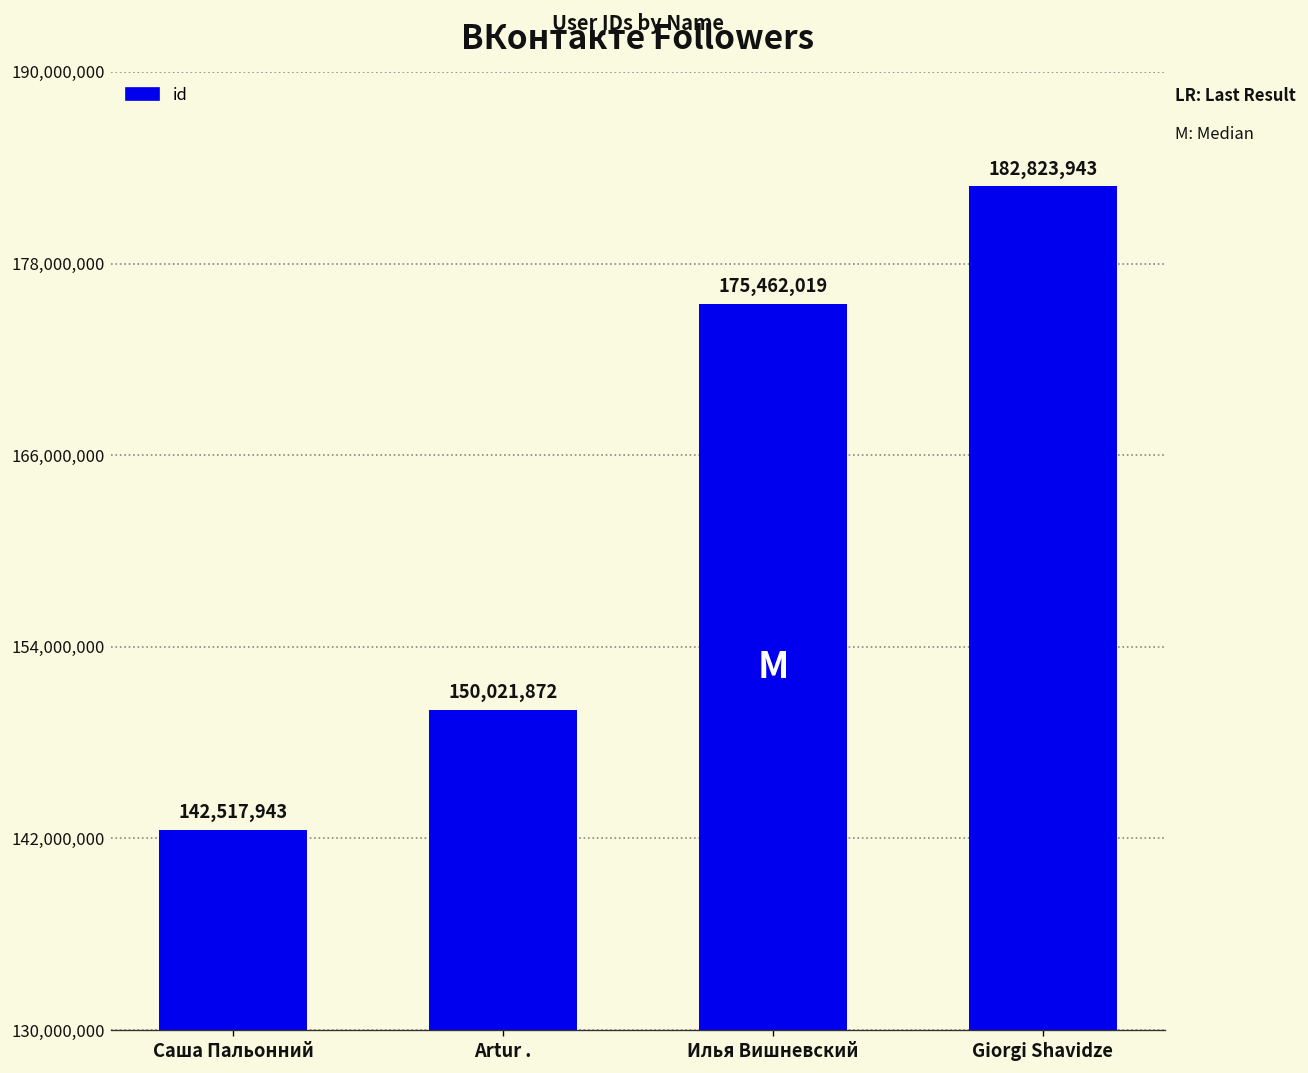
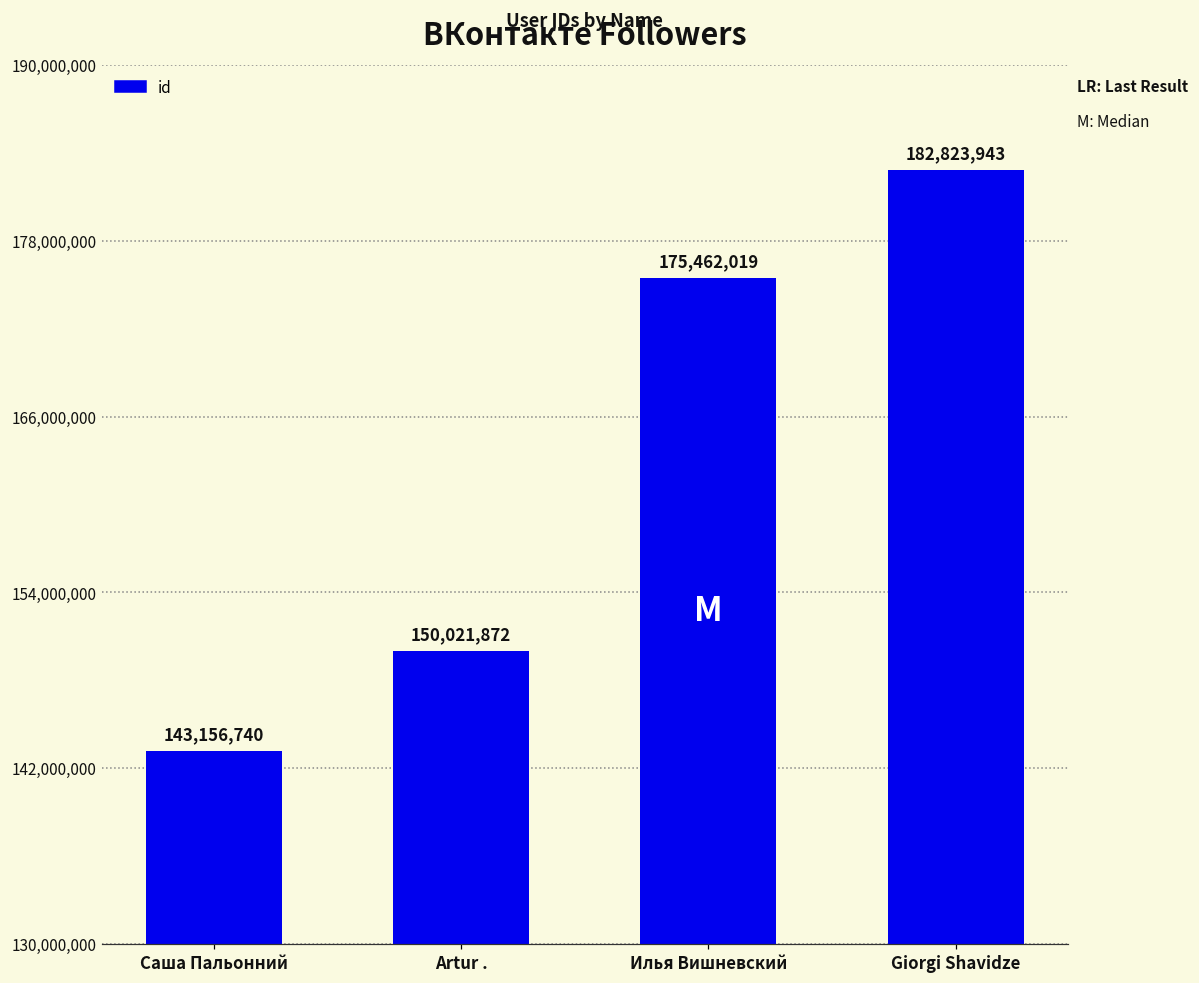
Саша Пальонний: 142,517,943 -> 143,156,740
